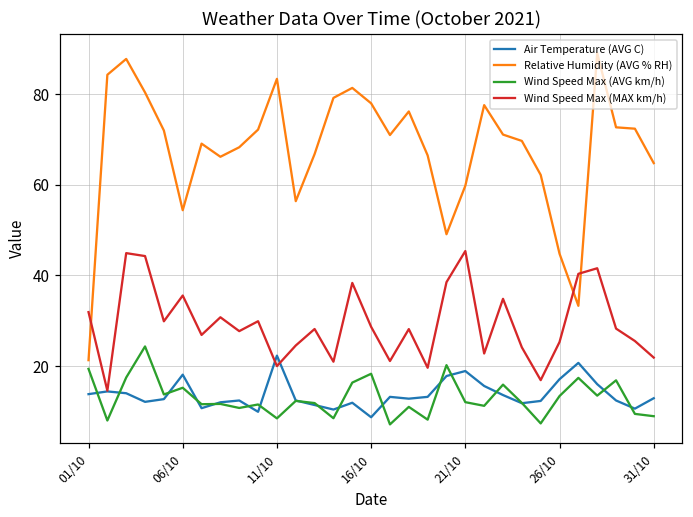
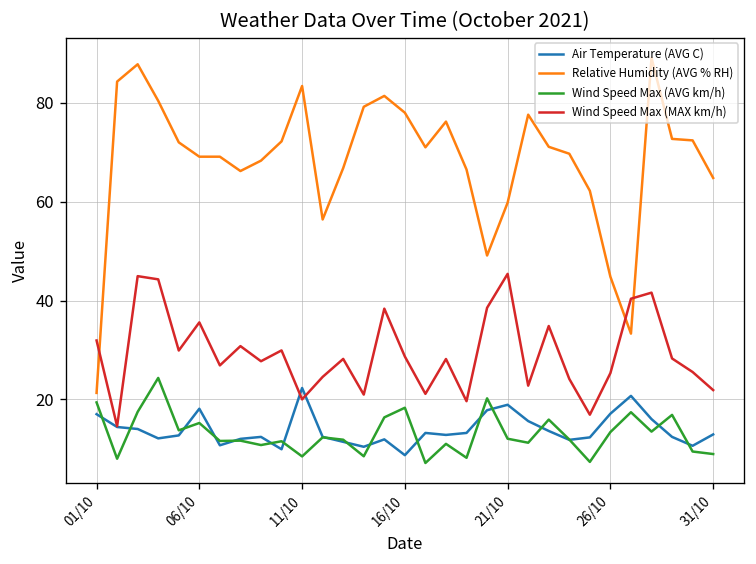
Air Temperature (AVG C), 01/10: 14 -> 17
Relative Humidity (AVG % RH), 06/10: 54 -> 69
